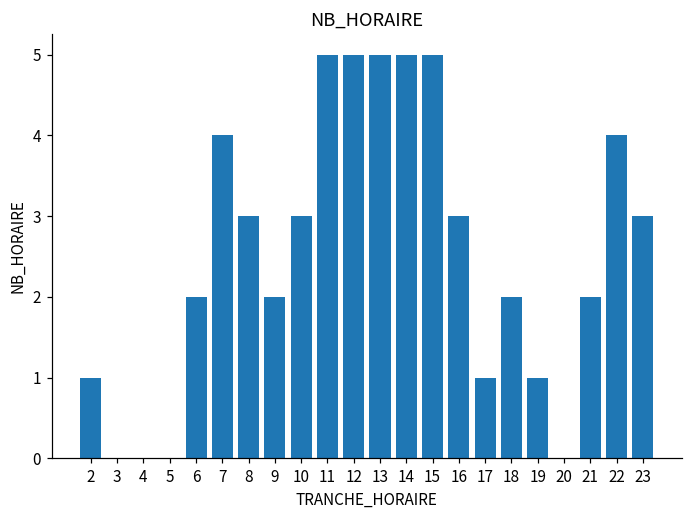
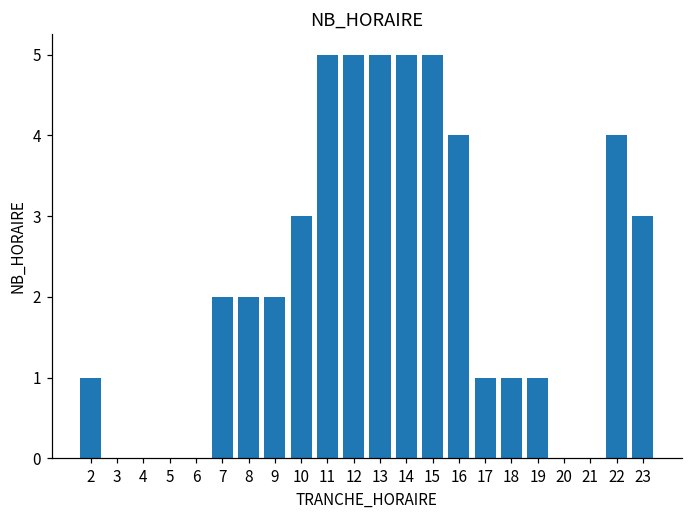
6: 2 -> 0
7: 4 -> 2
8: 3 -> 2
16: 3 -> 4
18: 2 -> 1
21: 2 -> 0
